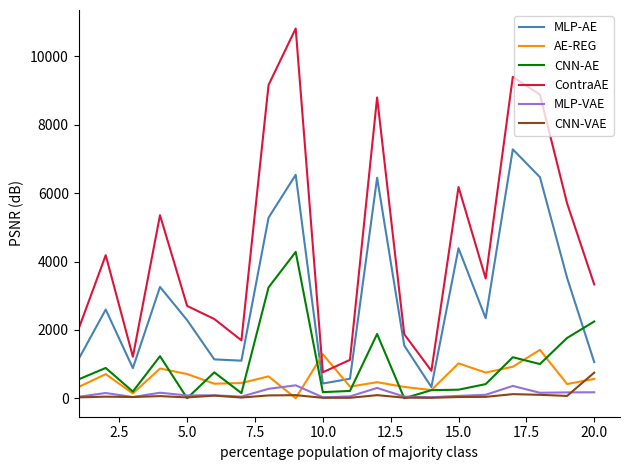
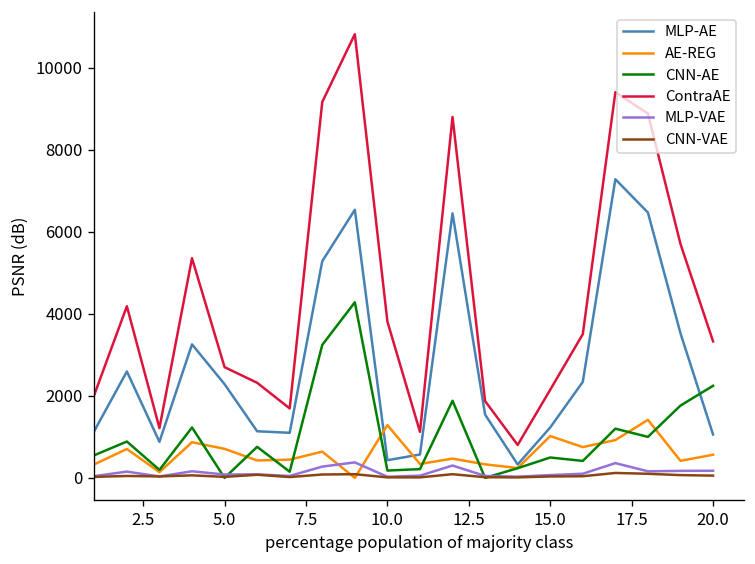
ContraAE, 10.0: 800 -> 3800
MLP-AE, 15.0: 4400 -> 1200
CNN-AE, 15.0: 300 -> 500
ContraAE, 15.0: 6200 -> 2200
CNN-VAE, 20.0: 700 -> 100
